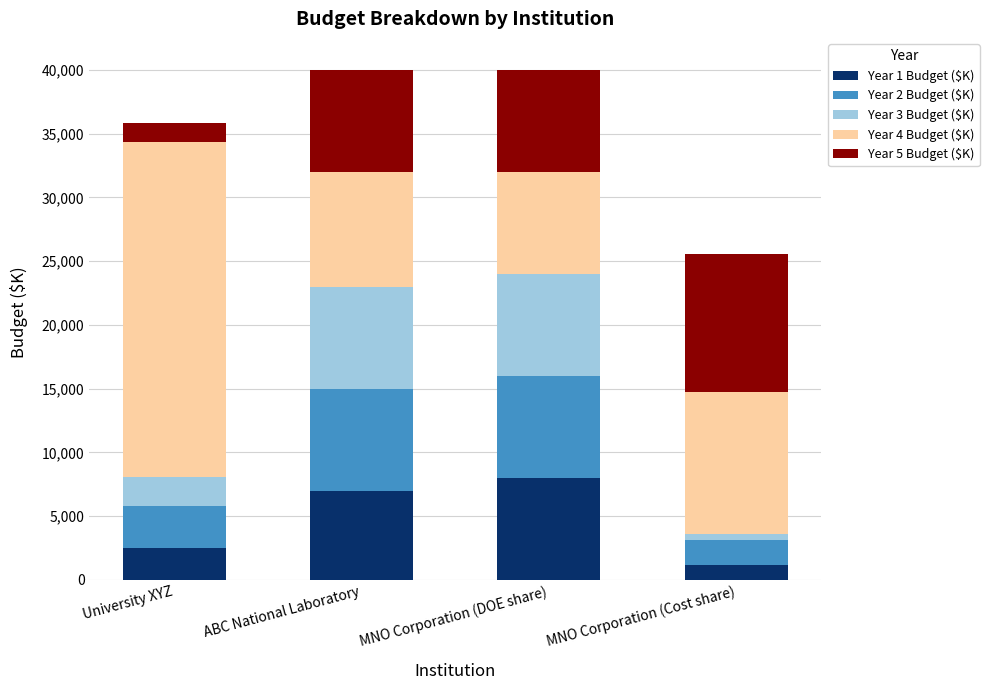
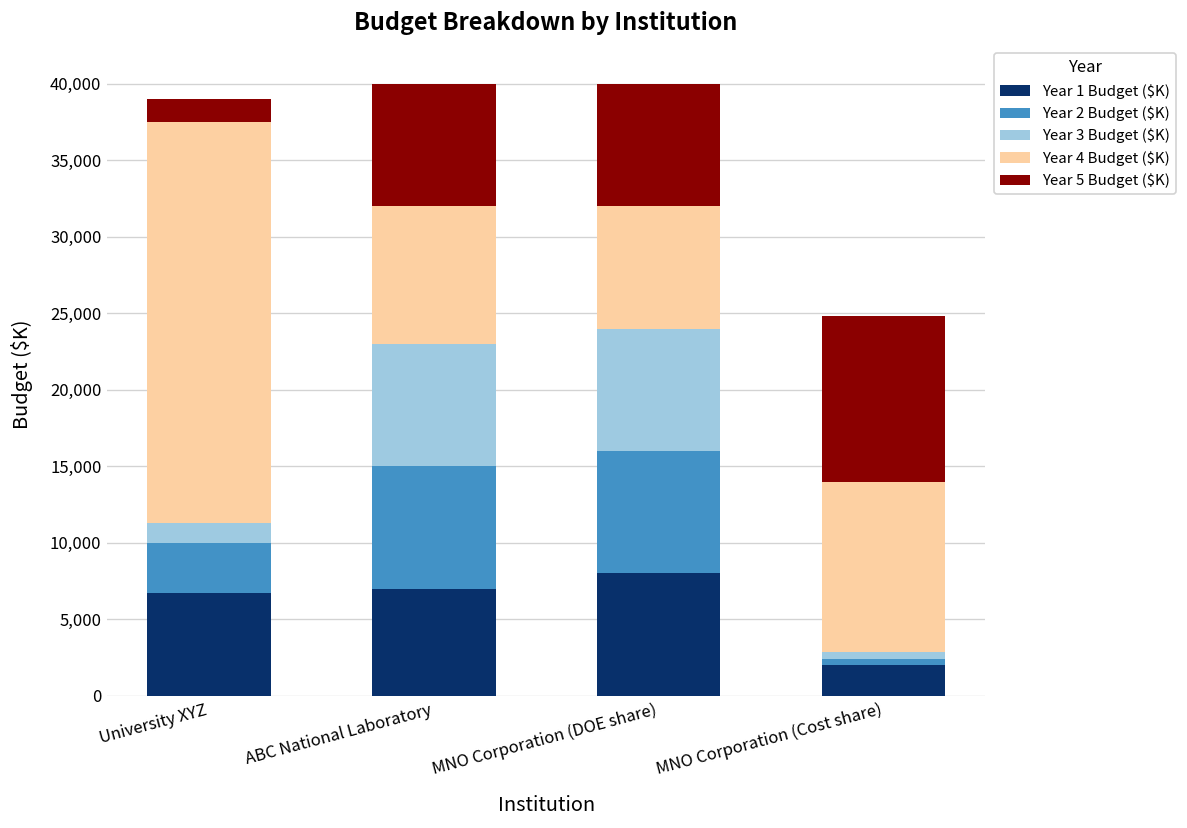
Year 1 Budget ($K), University XYZ: 2,500 -> 6,700
Year 3 Budget ($K), University XYZ: 2,300 -> 1,300
Year 1 Budget ($K), MNO Corporation (Cost share): 1,100 -> 2,000
Year 2 Budget ($K), MNO Corporation (Cost share): 2,000 -> 400
